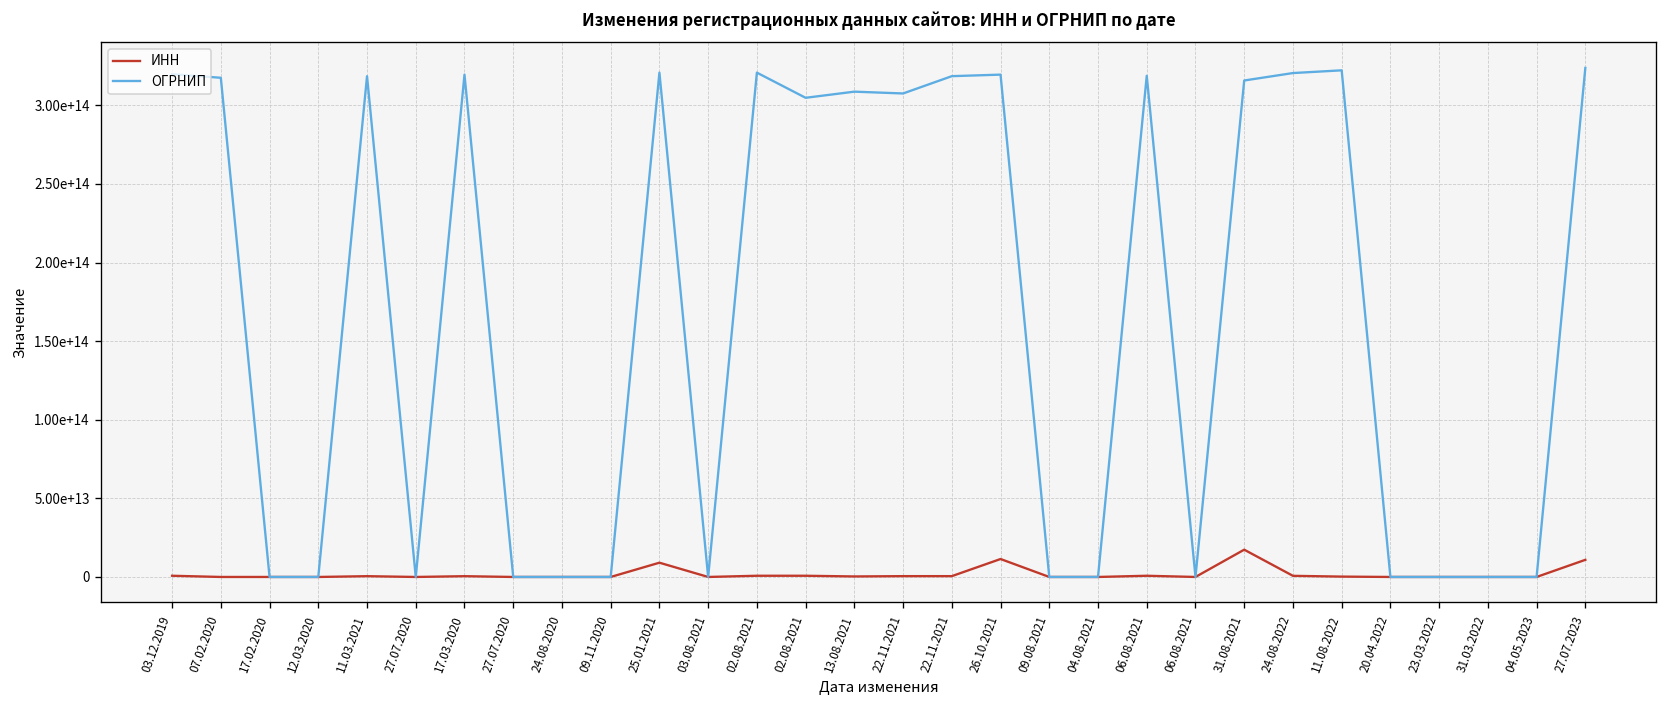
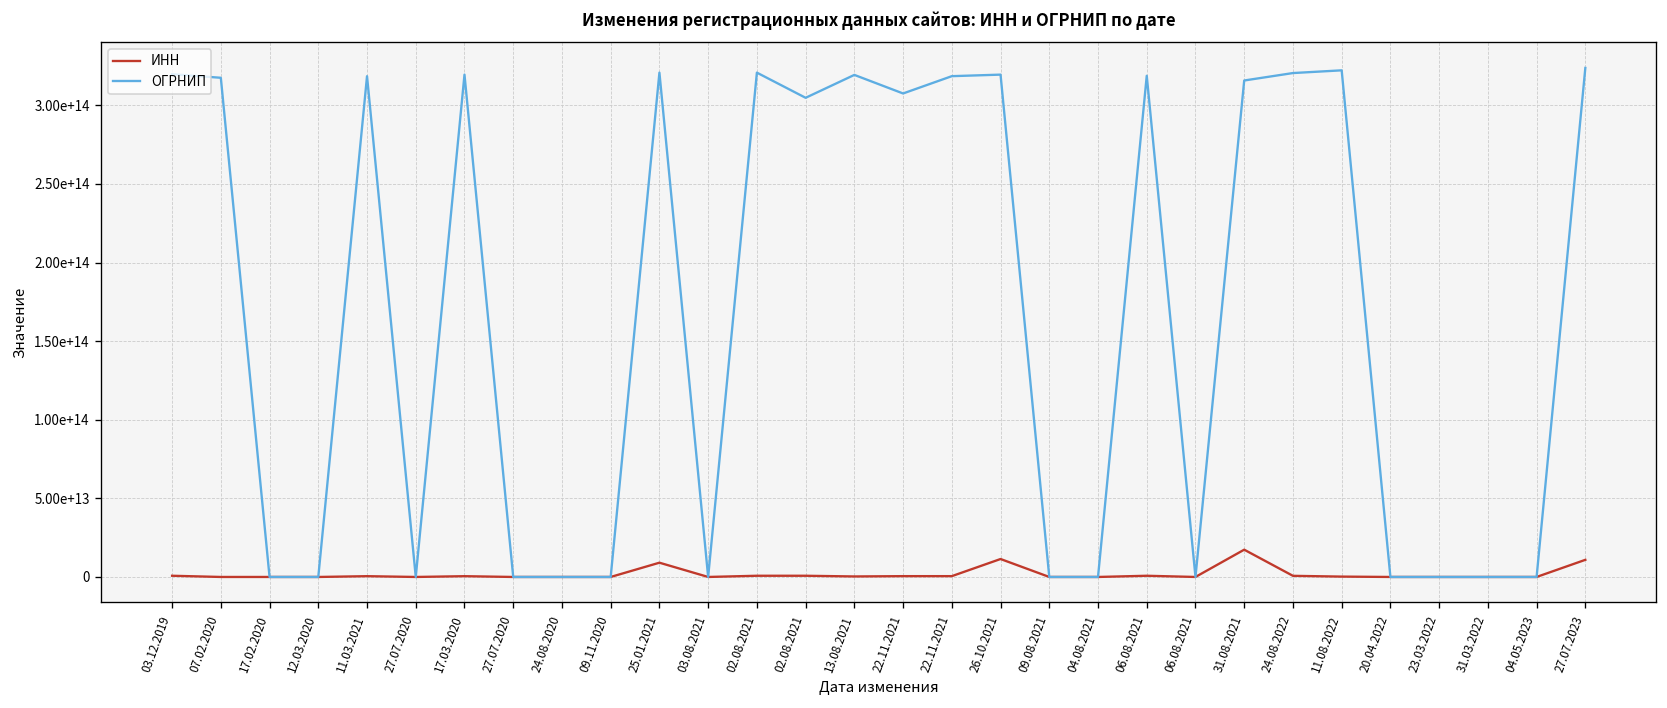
ОГРНИП, 13.08.2021: 309000000000000 -> 319000000000000
